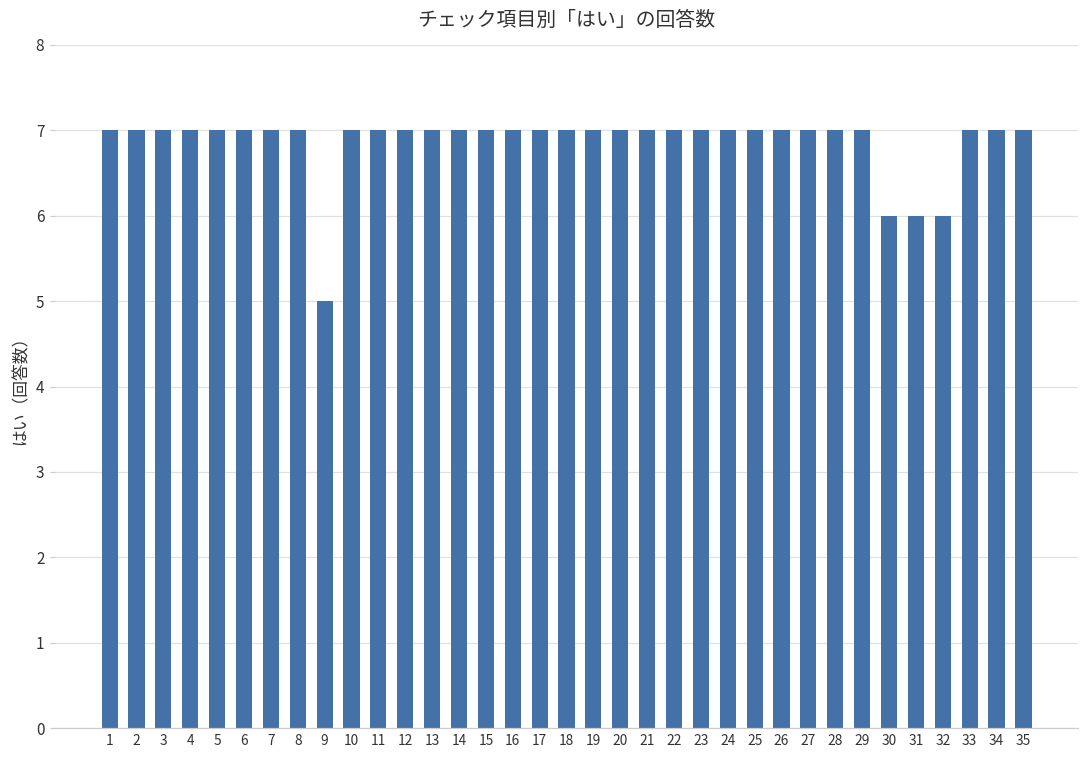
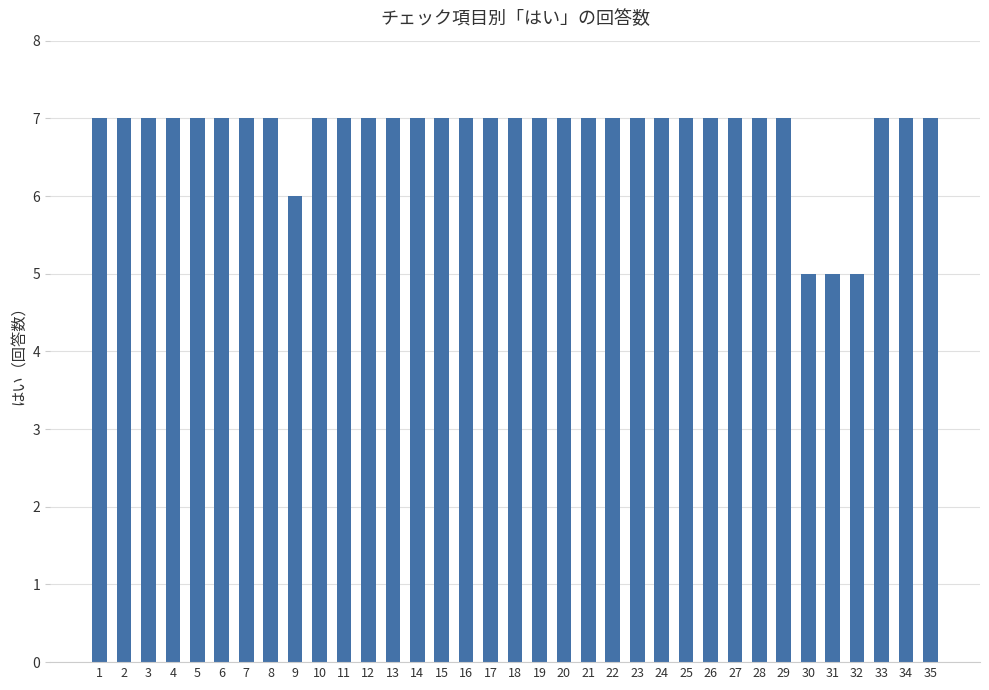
9: 5 -> 6
30: 6 -> 5
31: 6 -> 5
32: 6 -> 5
